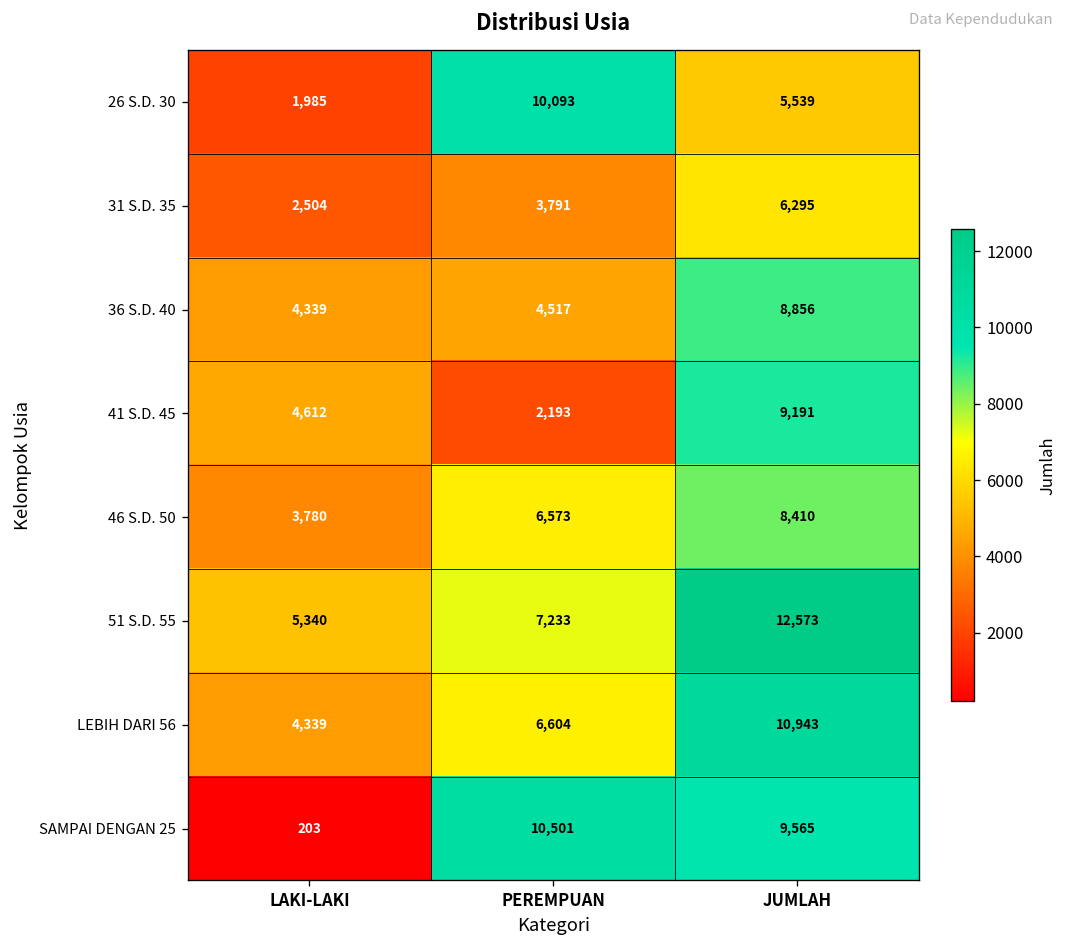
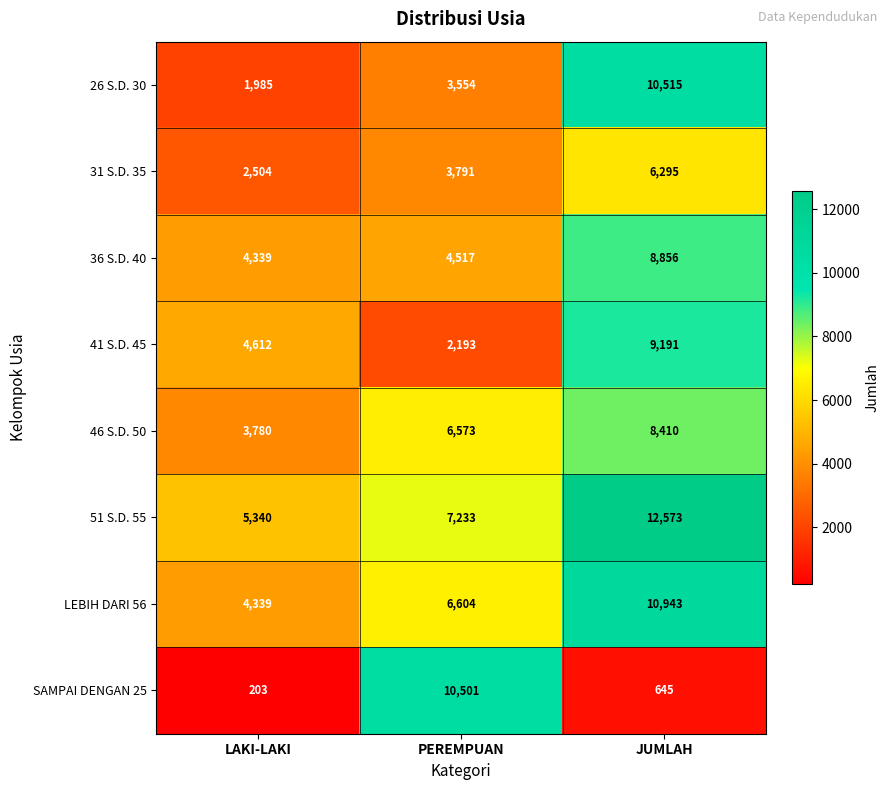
26 S.D. 30, PEREMPUAN: 10,093 -> 3,554
26 S.D. 30, JUMLAH: 5,539 -> 10,515
SAMPAI DENGAN 25, JUMLAH: 9,565 -> 645
